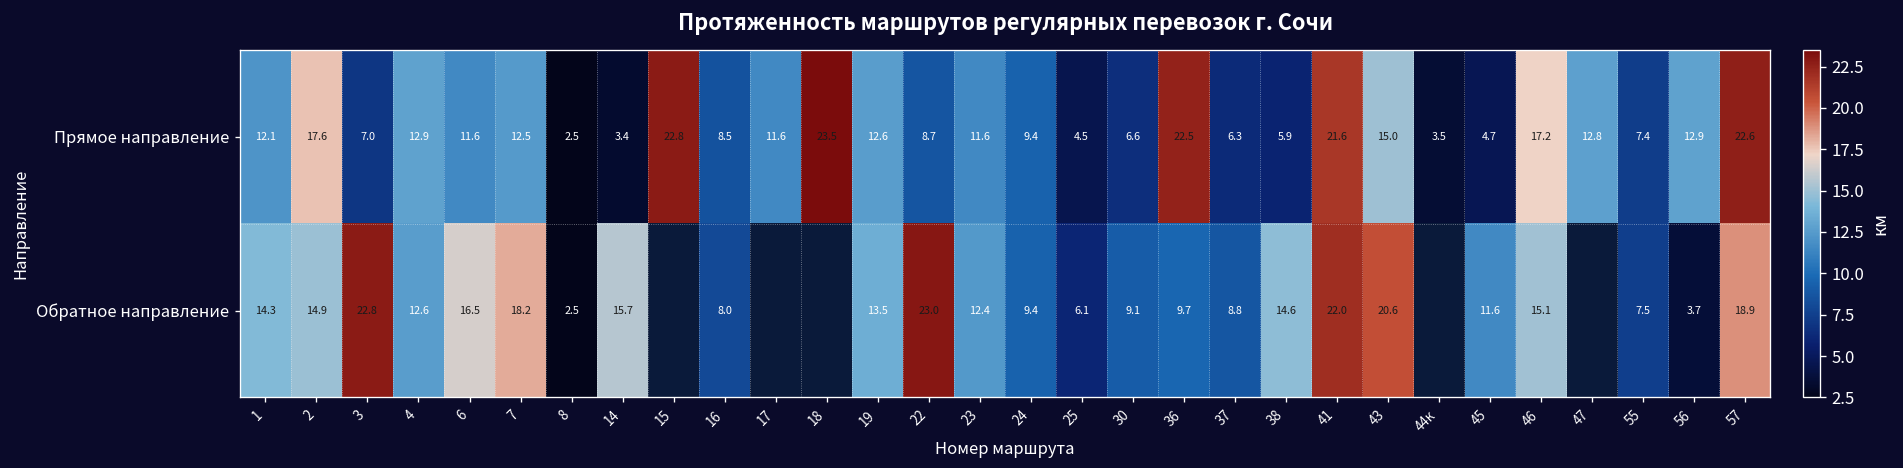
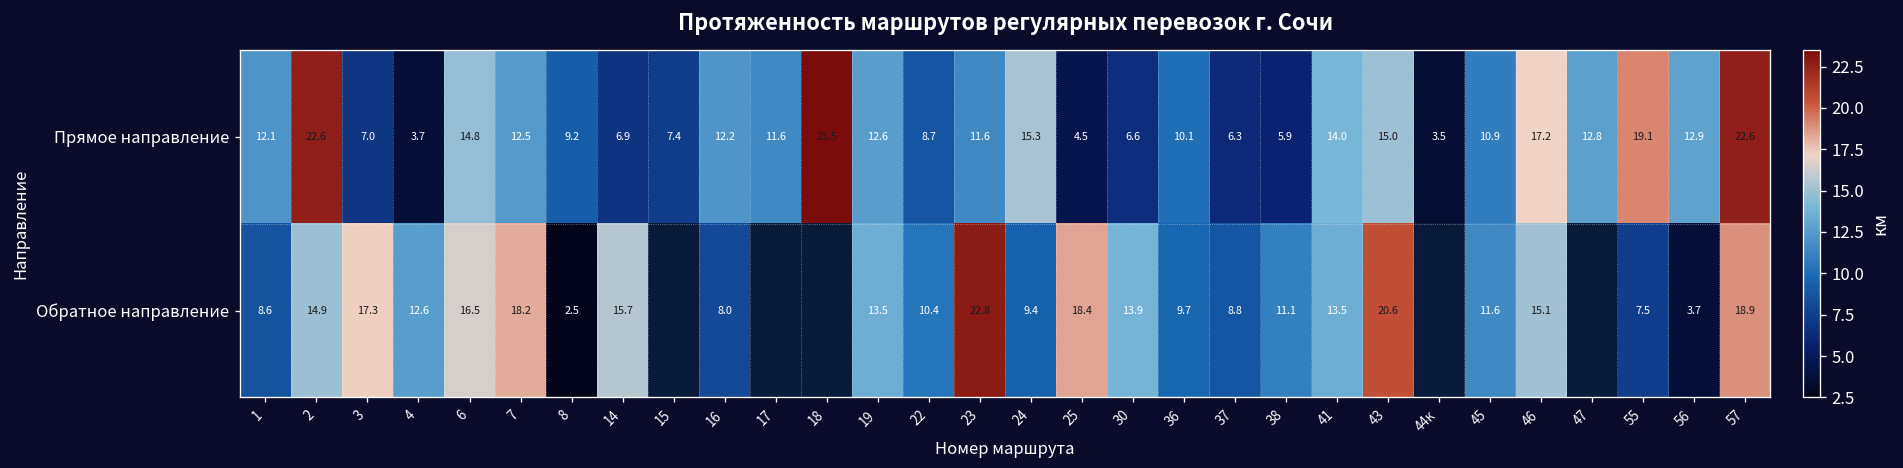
Прямое направление, 2: 17.6 -> 22.6
Прямое направление, 4: 12.9 -> 3.7
Прямое направление, 6: 11.6 -> 14.8
Прямое направление, 8: 2.5 -> 9.2
Прямое направление, 14: 3.4 -> 6.9
Прямое направление, 15: 22.8 -> 7.4
Прямое направление, 16: 8.5 -> 12.2
Прямое направление, 24: 9.4 -> 15.3
Прямое направление, 36: 22.5 -> 10.1
Прямое направление, 41: 21.6 -> 14.0
Прямое направление, 45: 4.7 -> 10.9
Прямое направление, 55: 7.4 -> 19.1
Обратное направление, 1: 14.3 -> 8.6
Обратное направление, 3: 22.8 -> 17.3
Обратное направление, 22: 23.0 -> 10.4
Обратное направление, 23: 12.4 -> 22.8
Обратное направление, 25: 6.1 -> 18.4
Обратное направление, 30: 9.1 -> 13.9
Обратное направление, 38: 14.6 -> 11.1
Обратное направление, 41: 22.0 -> 13.5
